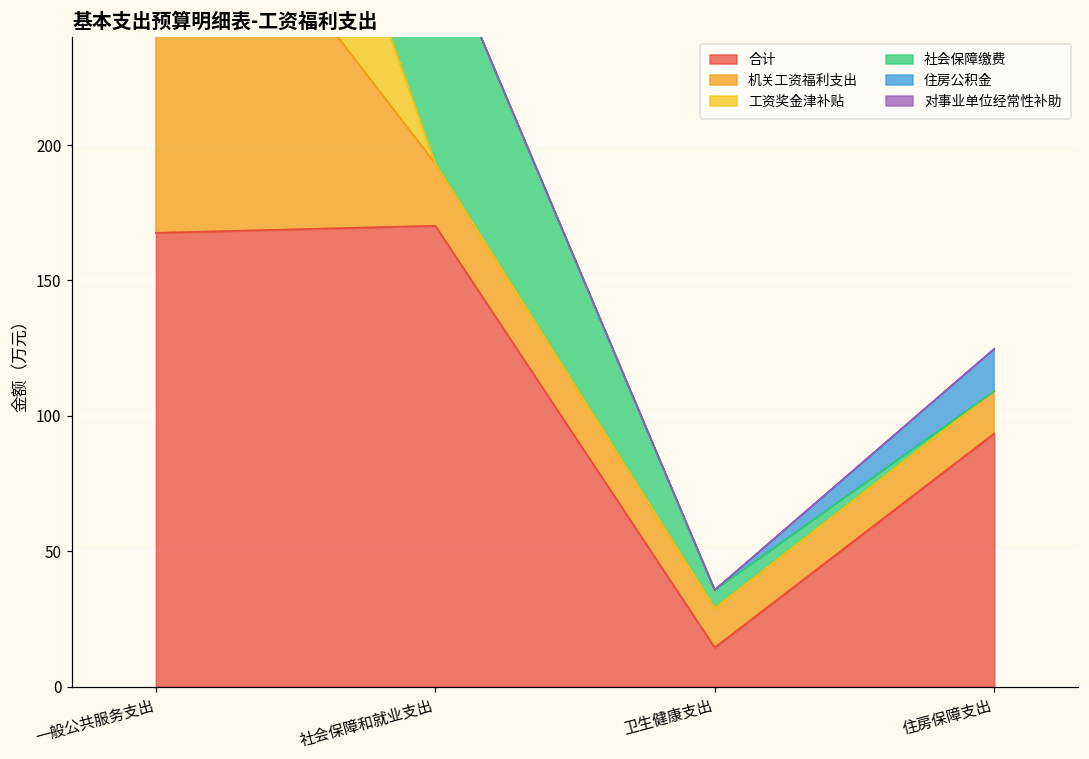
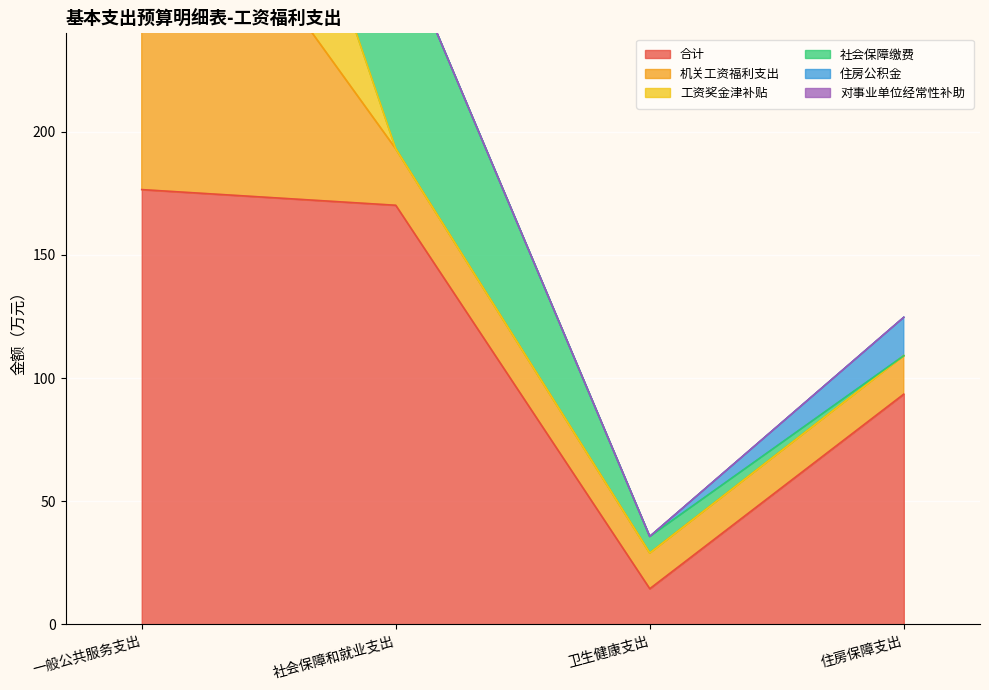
合计, 一般公共服务支出: 168 -> 177
